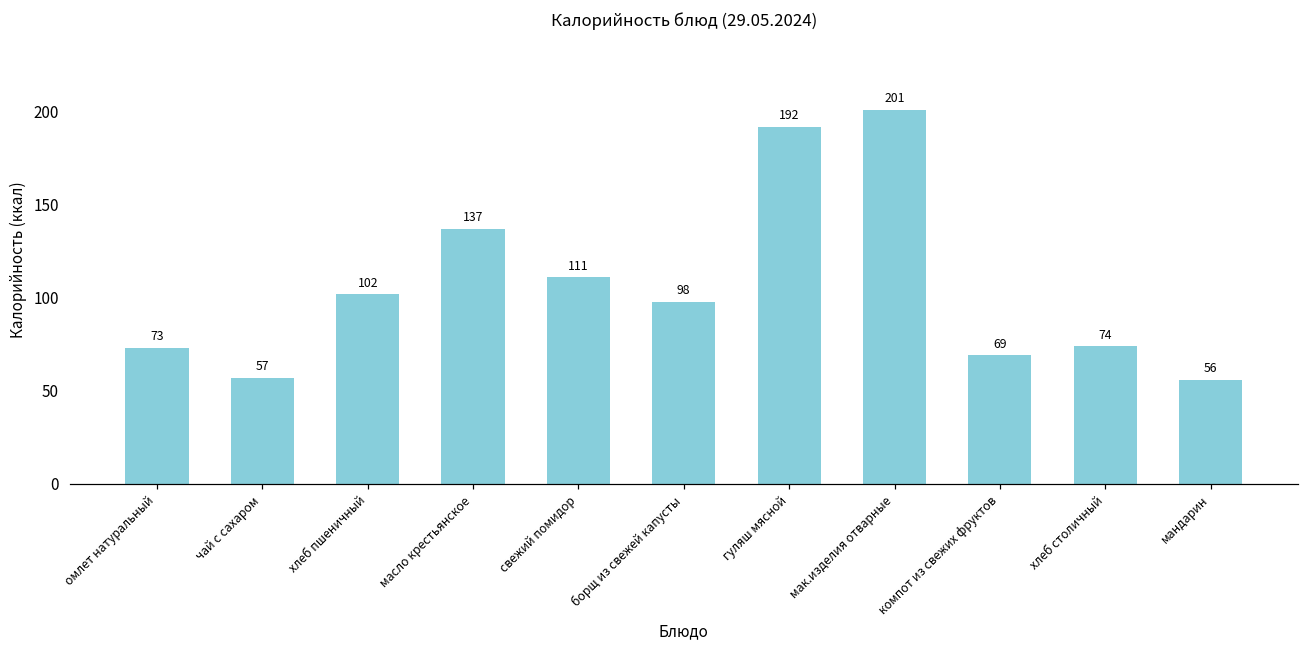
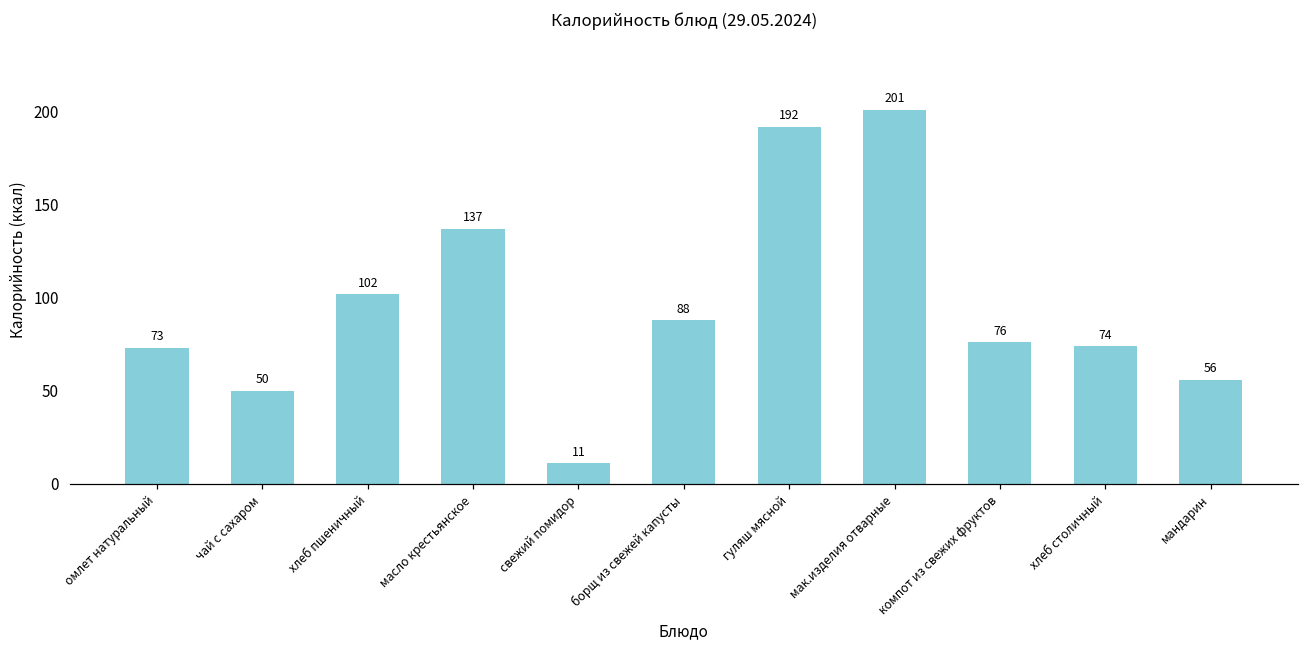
чай с сахаром: 57 -> 50
свежий помидор: 111 -> 11
борщ из свежей капусты: 98 -> 88
компот из свежих фруктов: 69 -> 76
